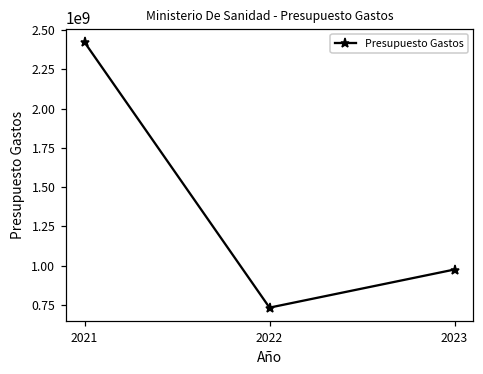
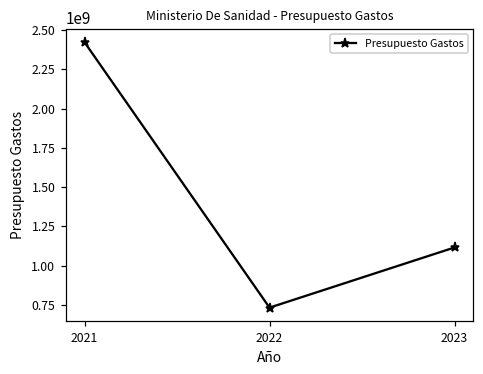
2023: 980000000 -> 1120000000
